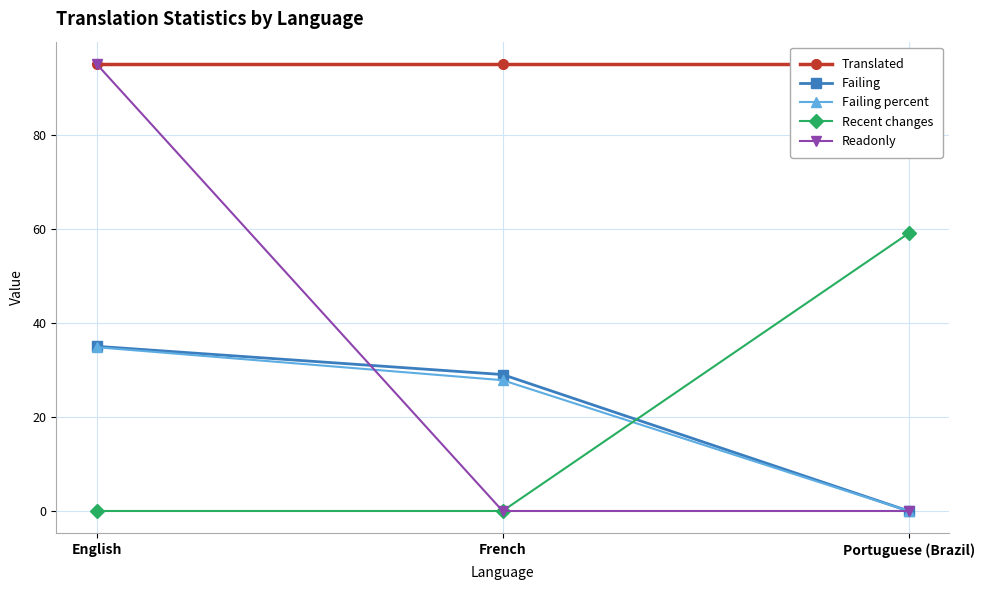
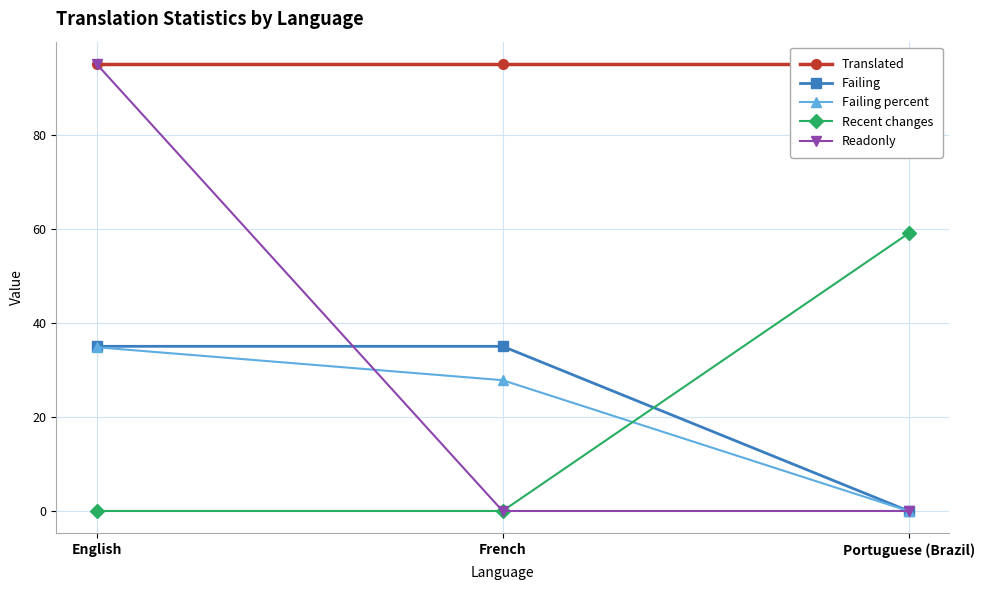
Failing, French: 29 -> 35
